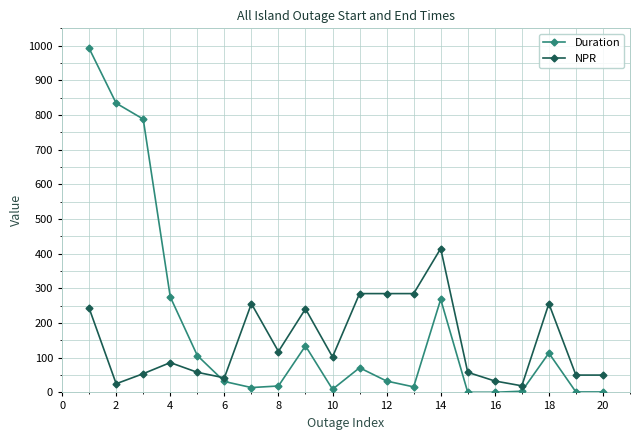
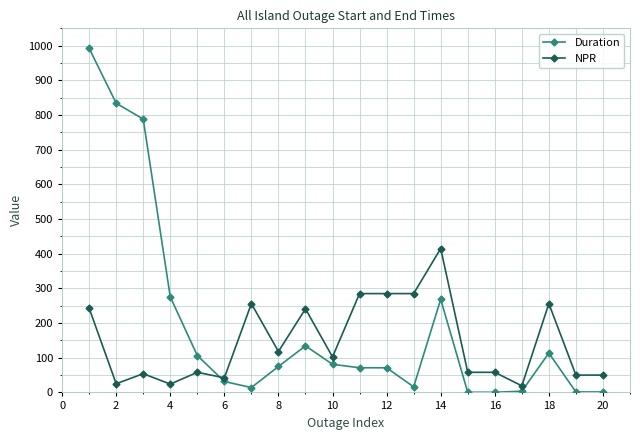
NPR, 4: 90 -> 20
Duration, 8: 20 -> 70
Duration, 10: 10 -> 80
Duration, 12: 30 -> 70
NPR, 16: 30 -> 60
